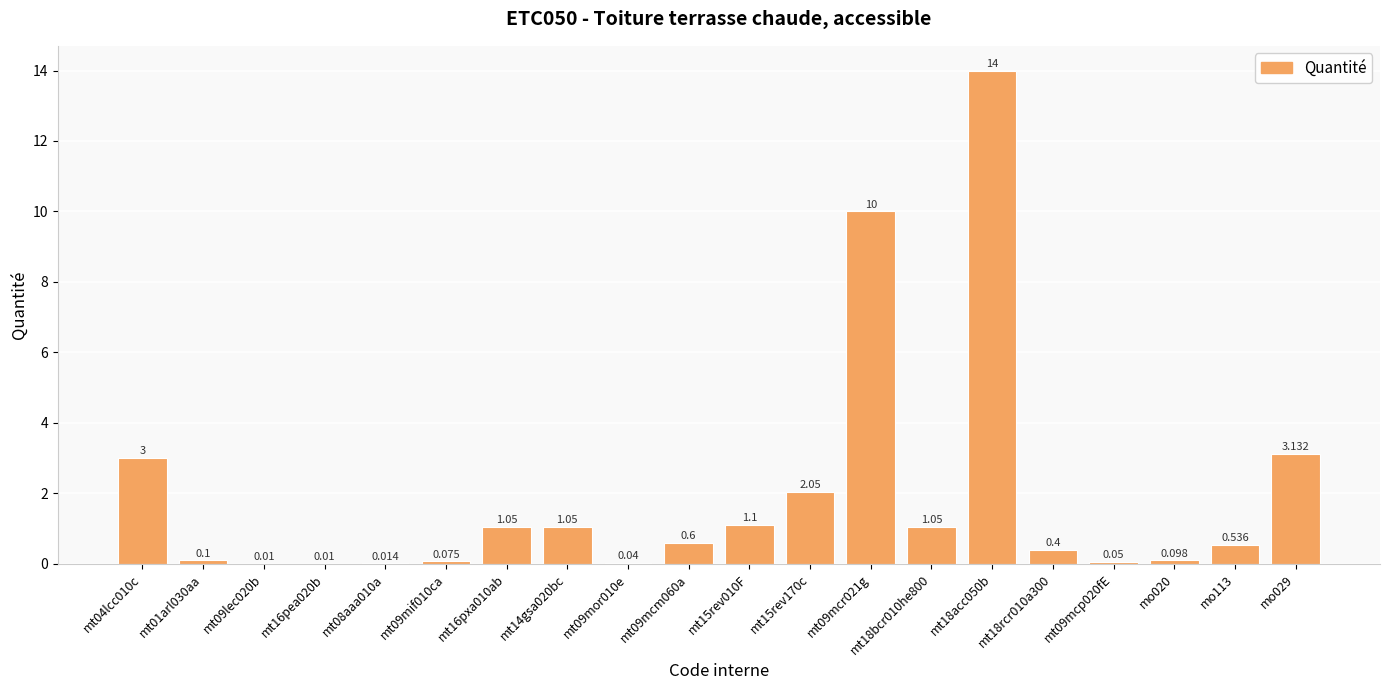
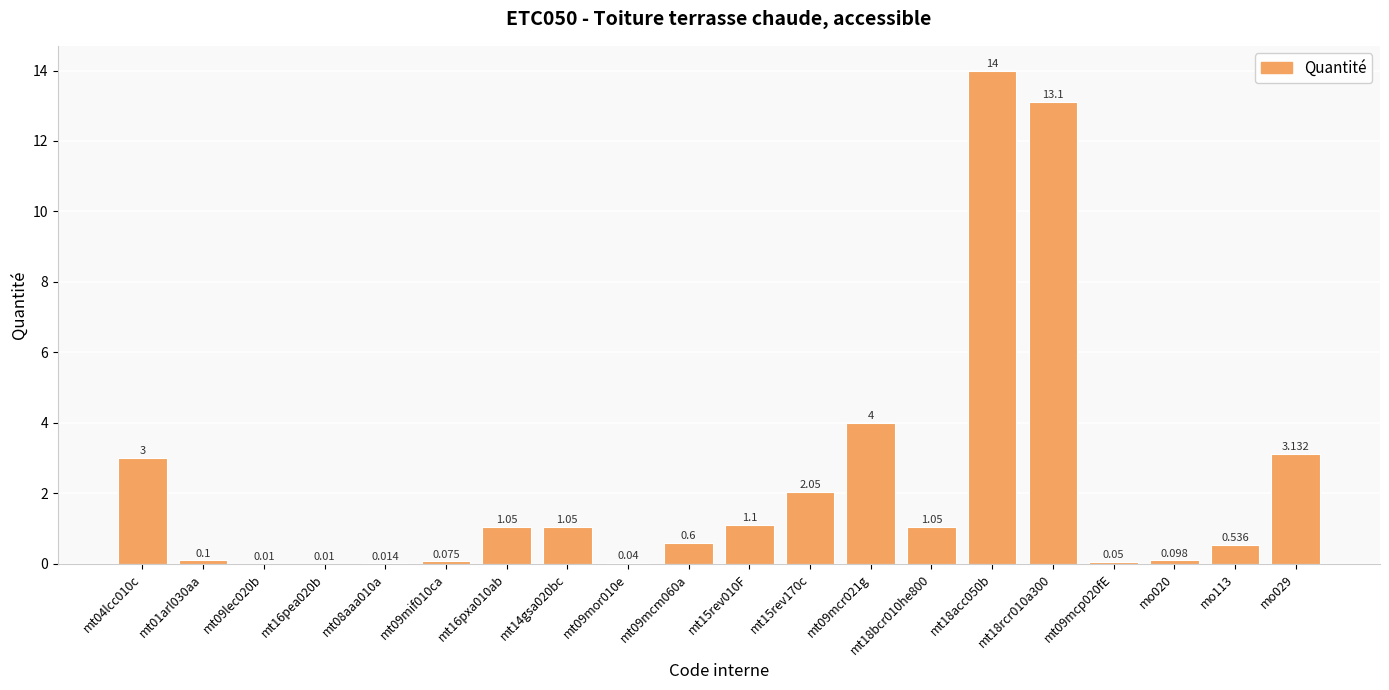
mt09mcr021g: 10 -> 4
mt18rcr010a300: 0.4 -> 13.1
